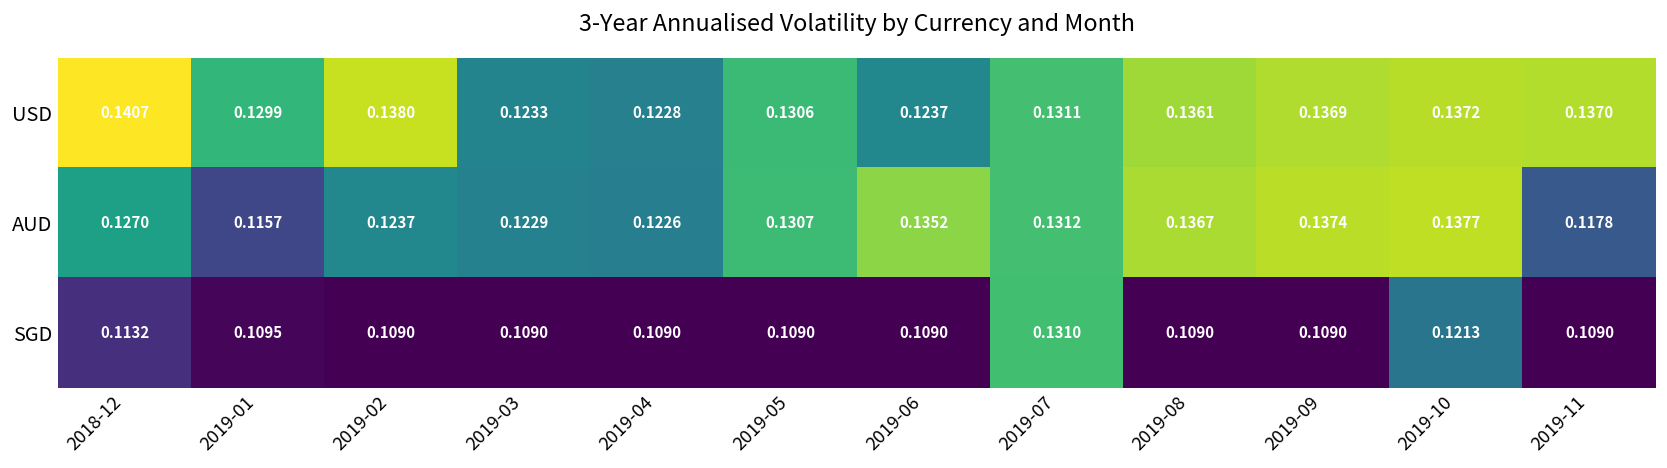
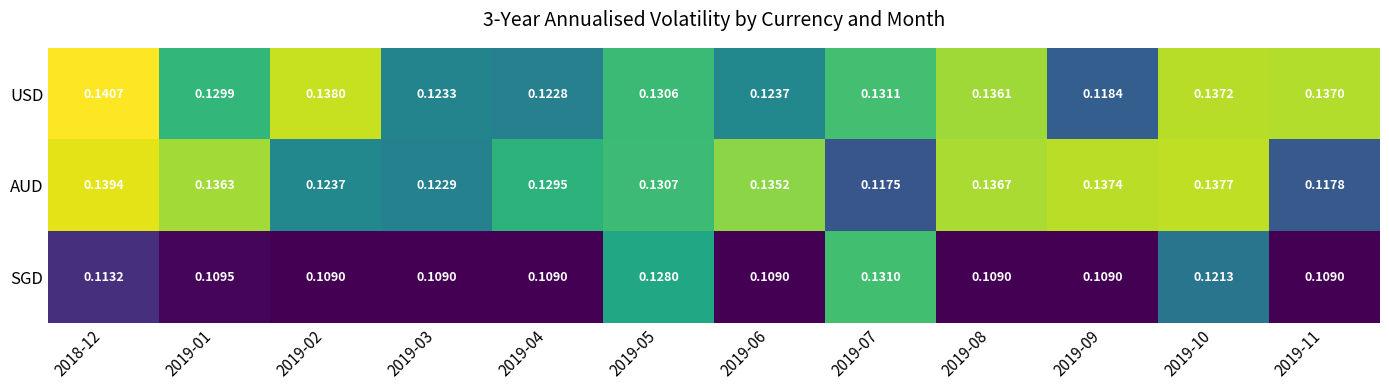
USD, 2019-09: 0.1369 -> 0.1184
AUD, 2018-12: 0.1270 -> 0.1394
AUD, 2019-01: 0.1157 -> 0.1363
AUD, 2019-04: 0.1226 -> 0.1295
AUD, 2019-07: 0.1312 -> 0.1175
SGD, 2019-05: 0.1090 -> 0.1280
